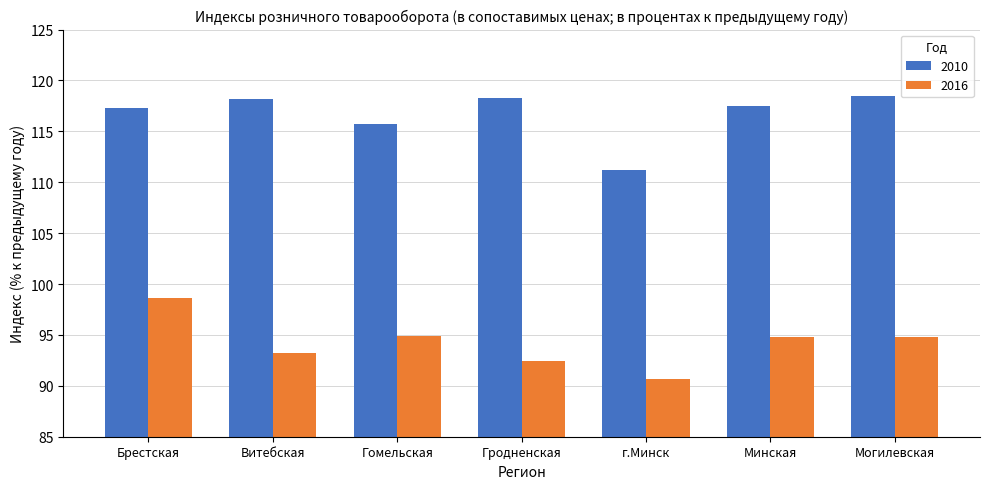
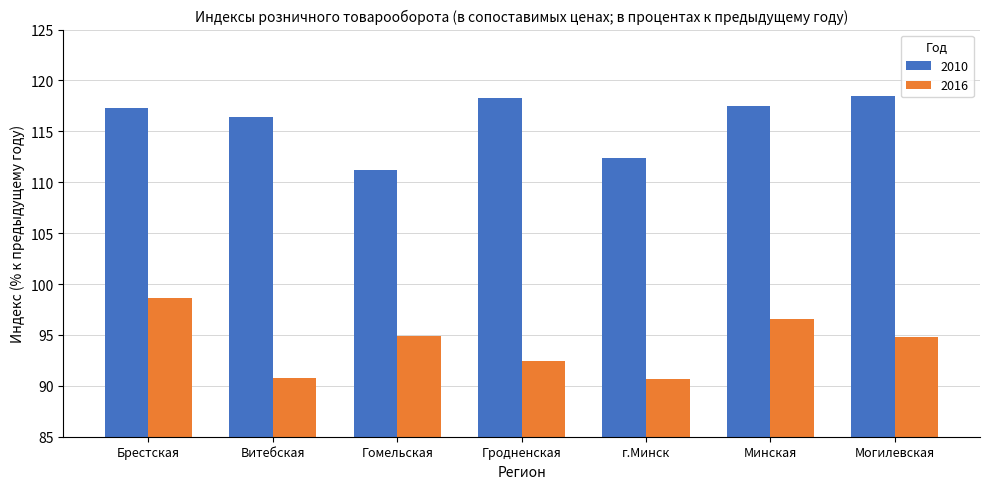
2010, Витебская: 118.2 -> 116.4
2016, Витебская: 93.2 -> 90.8
2010, Гомельская: 115.7 -> 111.2
2010, г.Минск: 111.2 -> 112.4
2016, Минская: 94.8 -> 96.6
